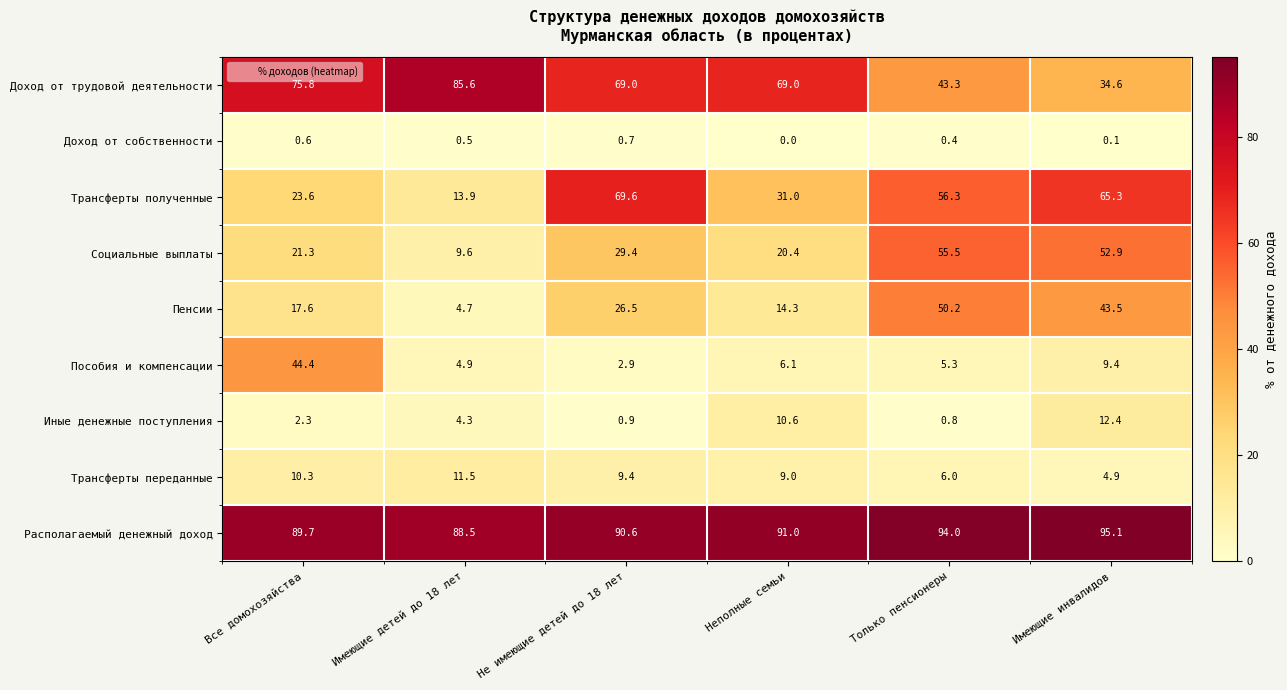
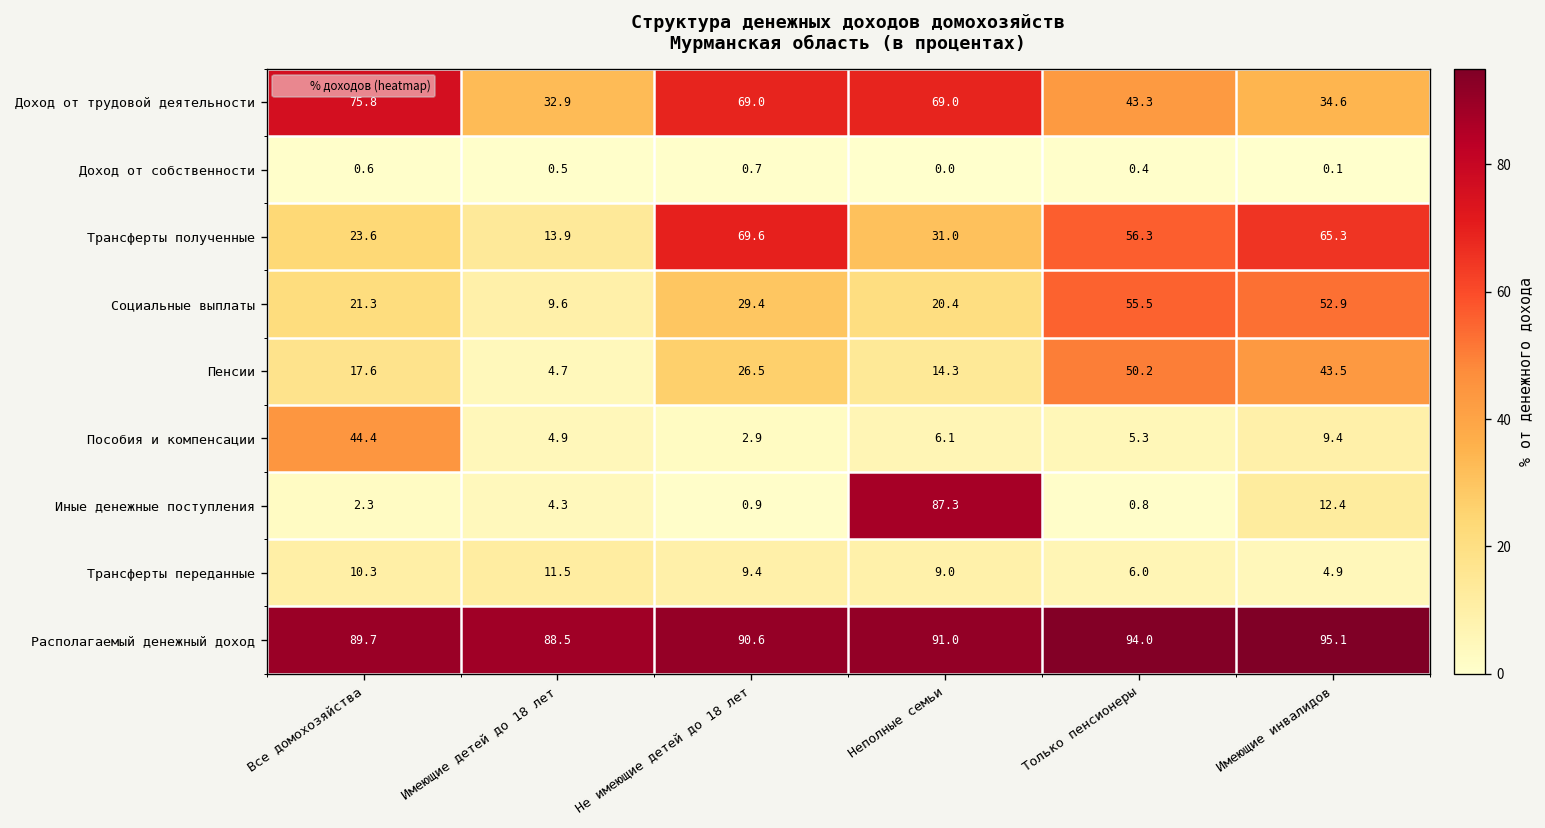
Доход от трудовой деятельности, Имеющие детей до 18 лет: 85.6 -> 32.9
Иные денежные поступления, Неполные семьи: 10.6 -> 87.3
